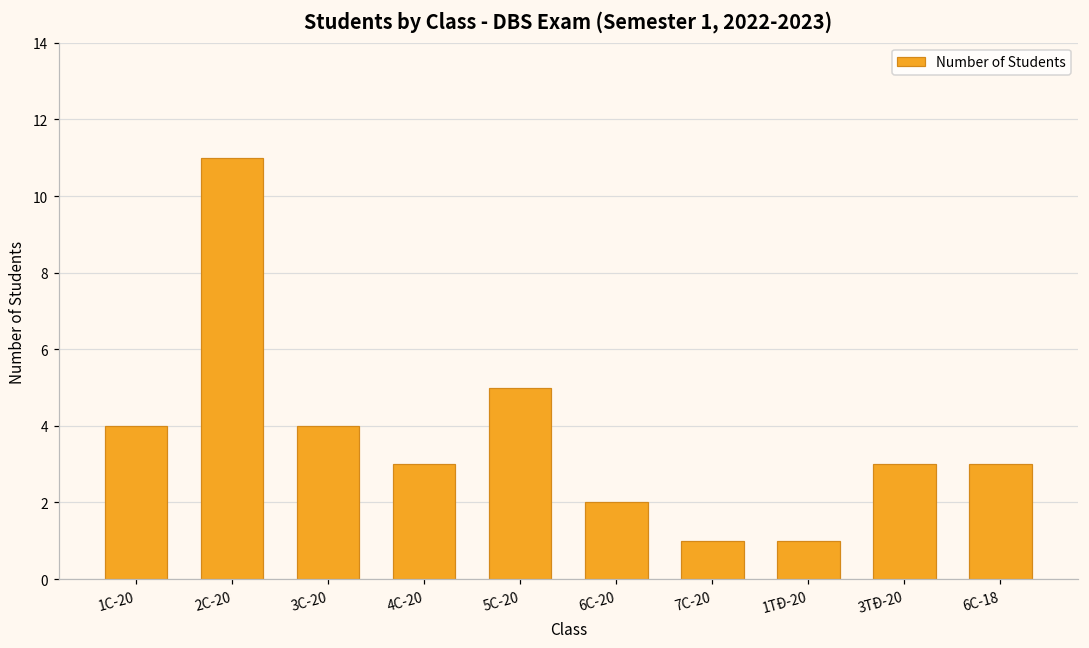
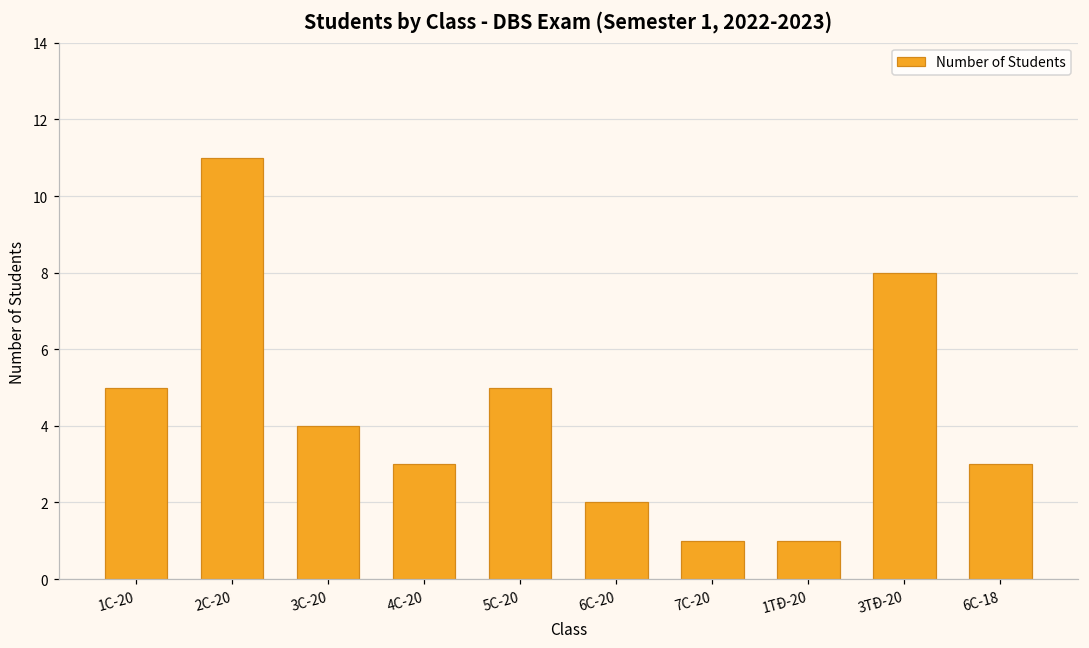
1C-20: 4 -> 5
3TĐ-20: 3 -> 8
